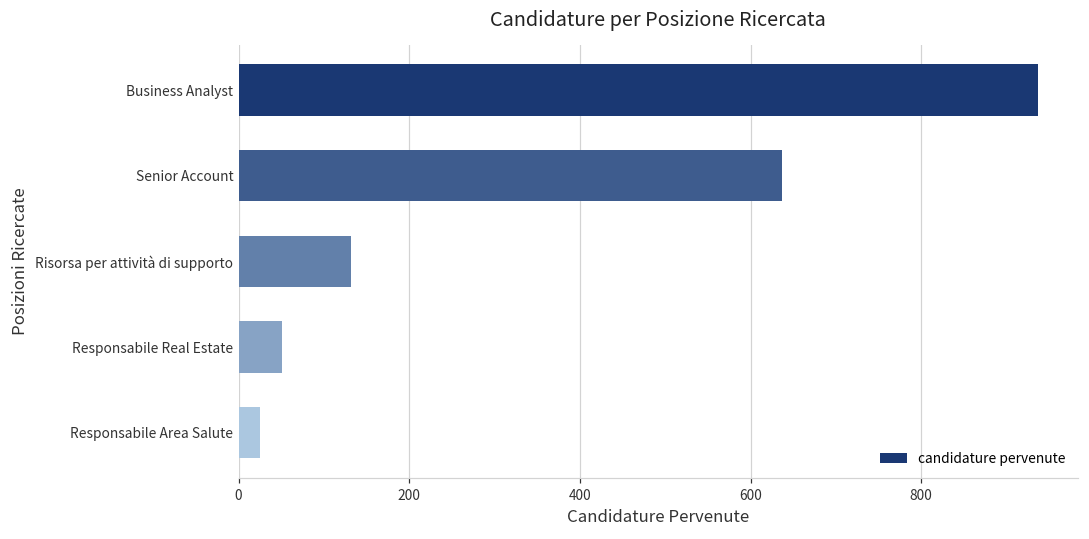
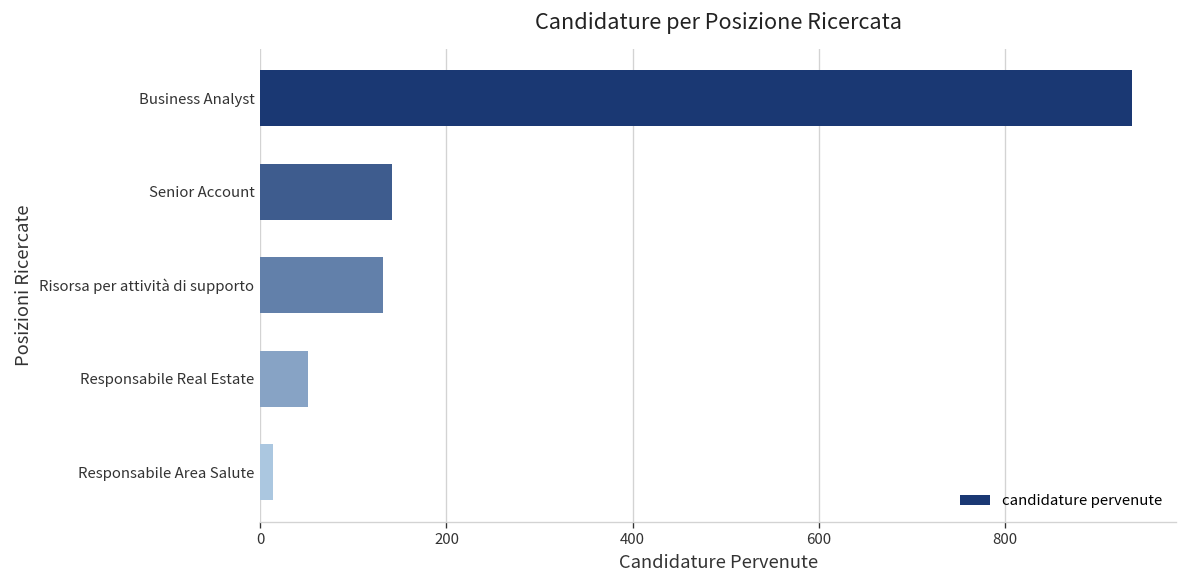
Senior Account: 640 -> 140
Responsabile Area Salute: 30 -> 10
